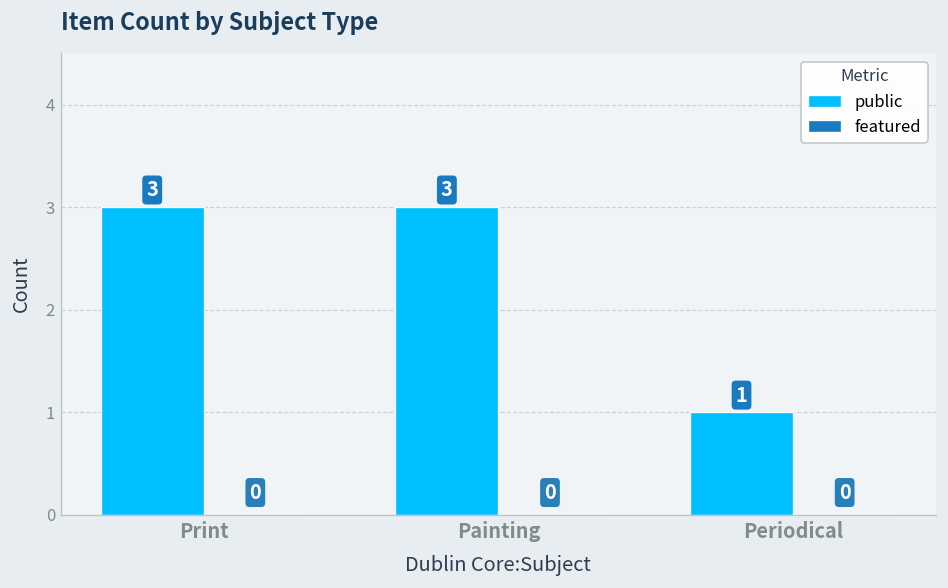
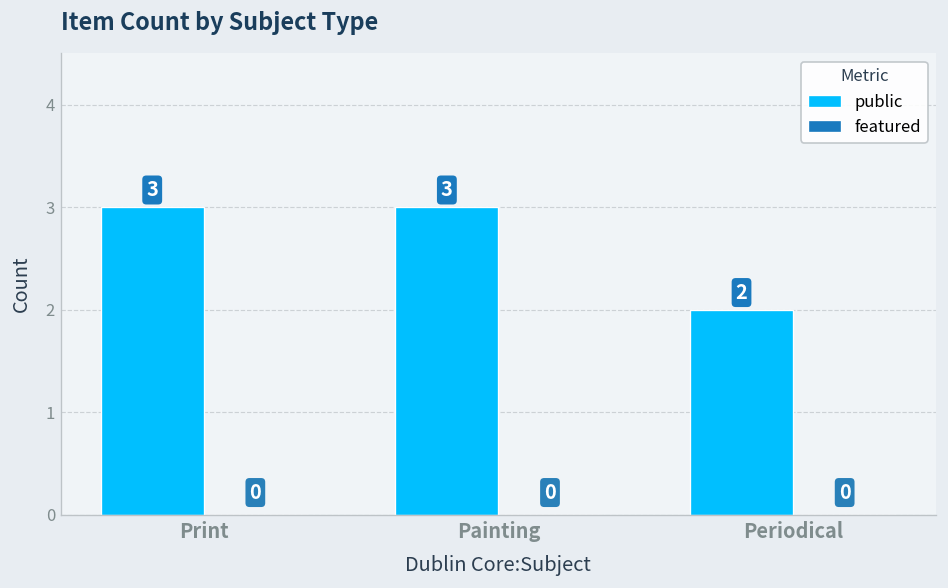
public, Periodical: 1 -> 2
